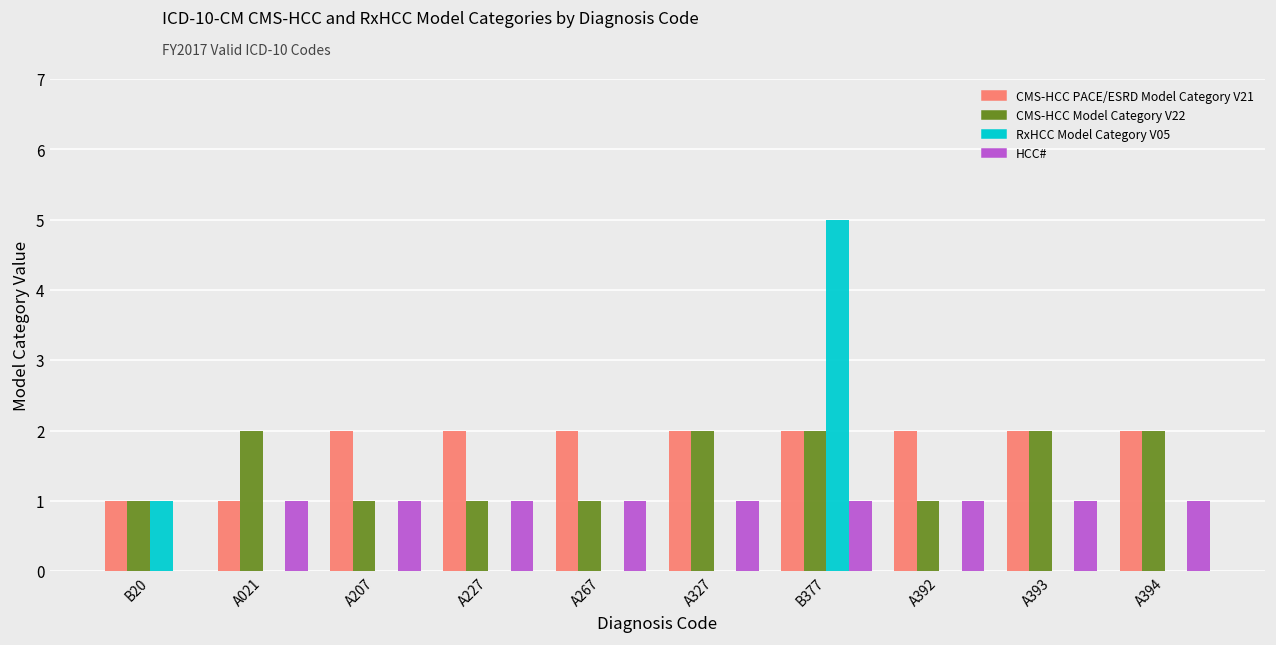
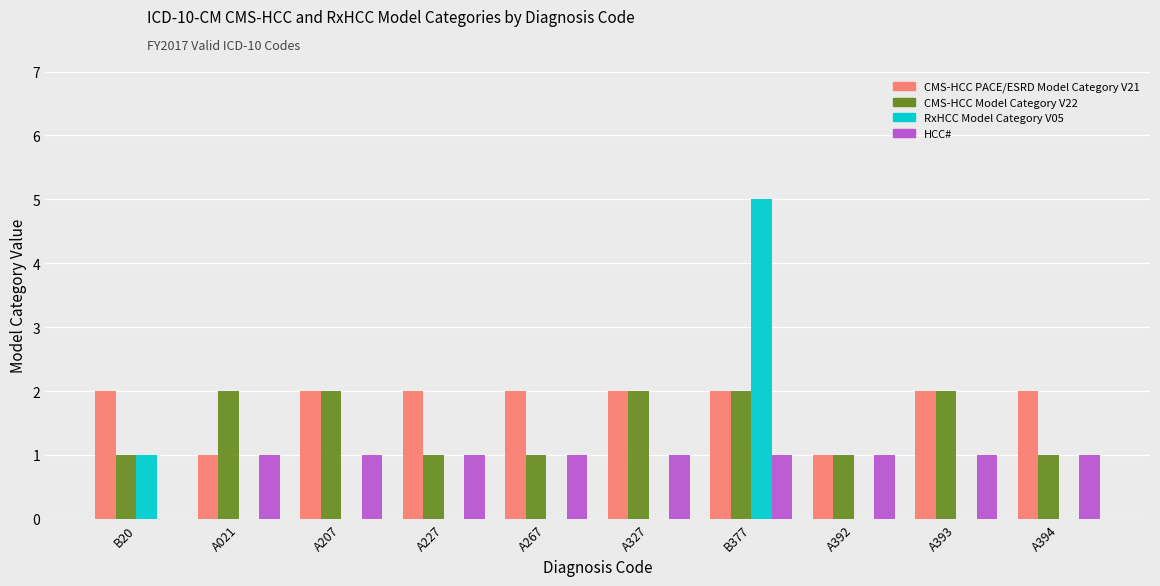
CMS-HCC PACE/ESRD Model Category V21, B20: 1 -> 2
CMS-HCC Model Category V22, A207: 1 -> 2
CMS-HCC PACE/ESRD Model Category V21, A392: 2 -> 1
CMS-HCC Model Category V22, A394: 2 -> 1
